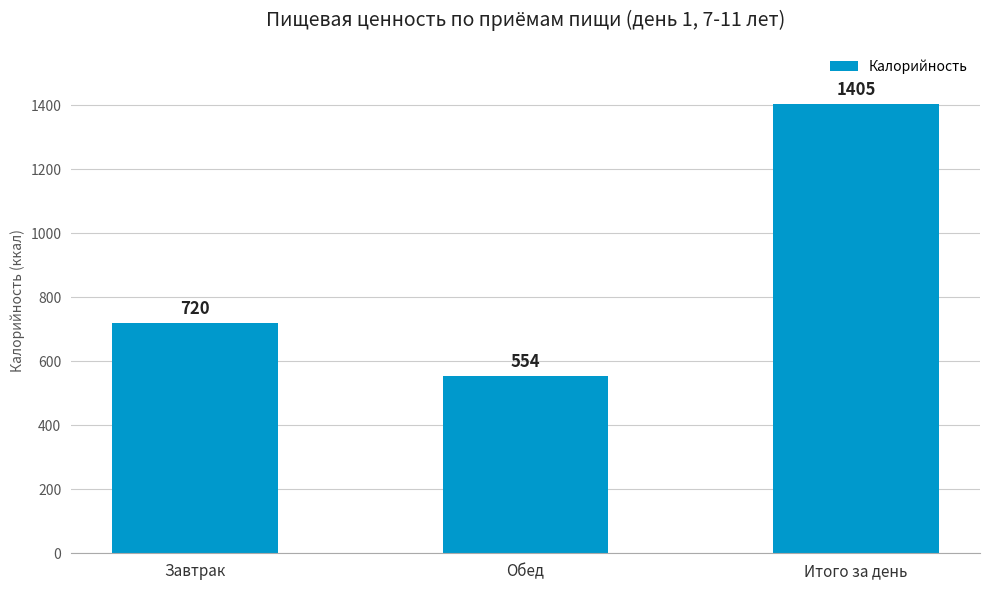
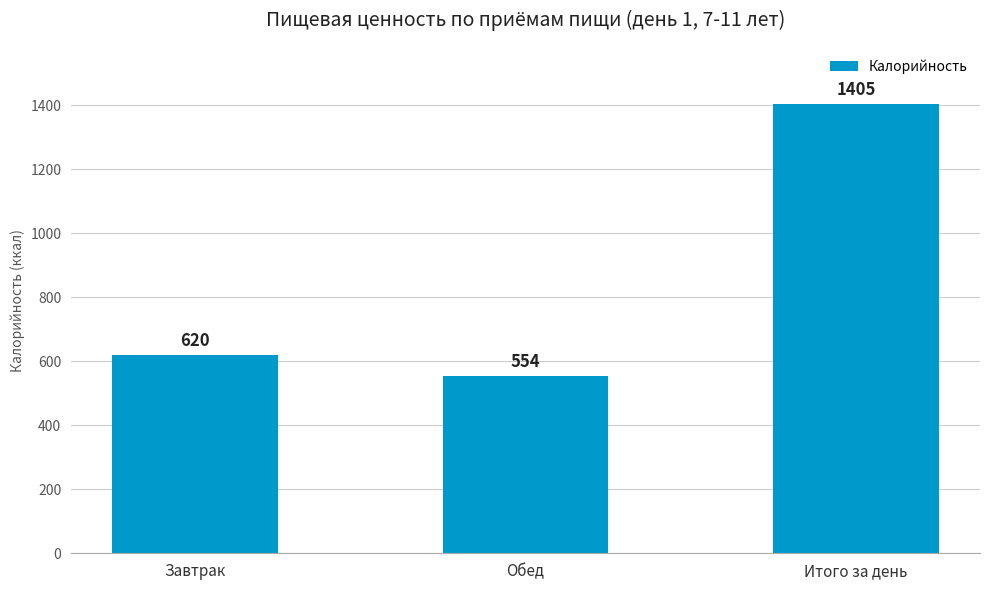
Завтрак: 720 -> 620
